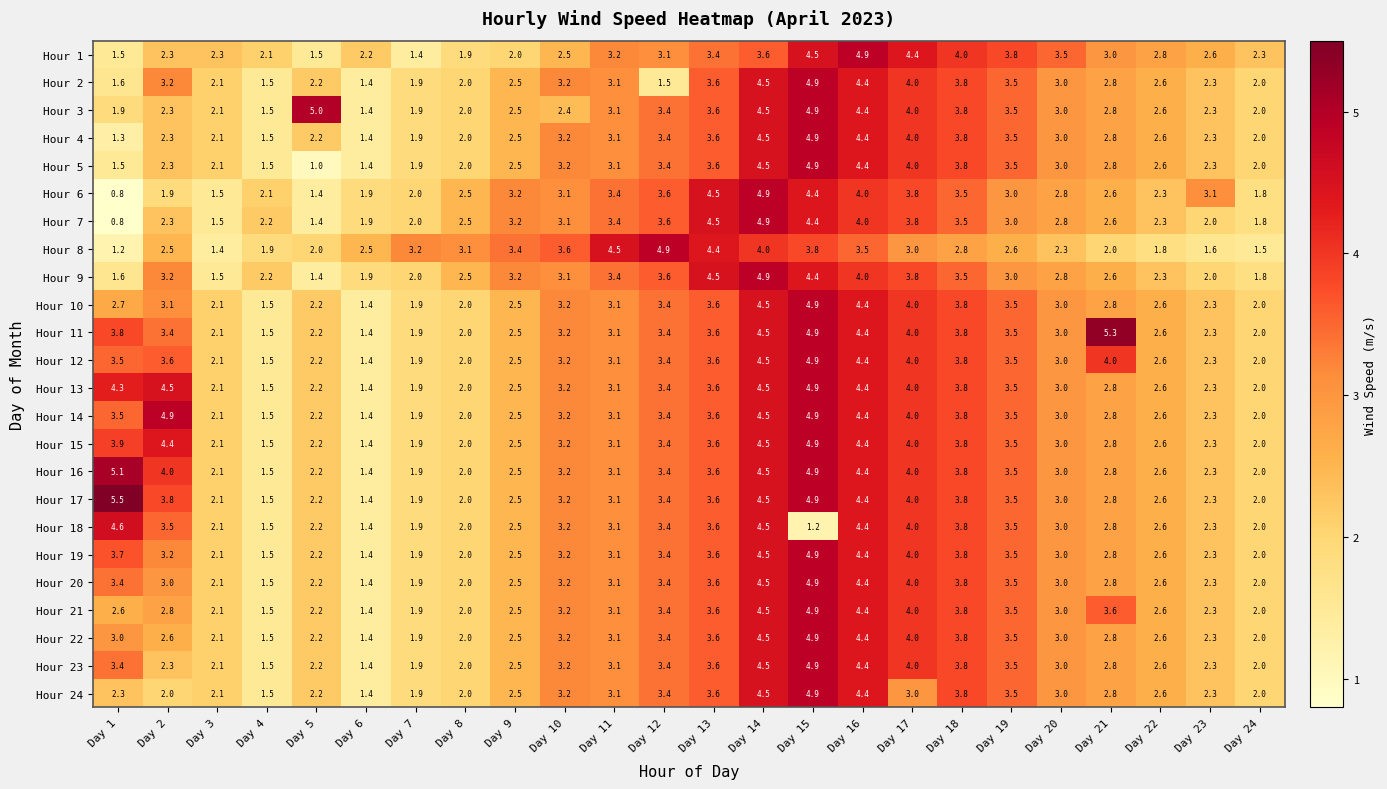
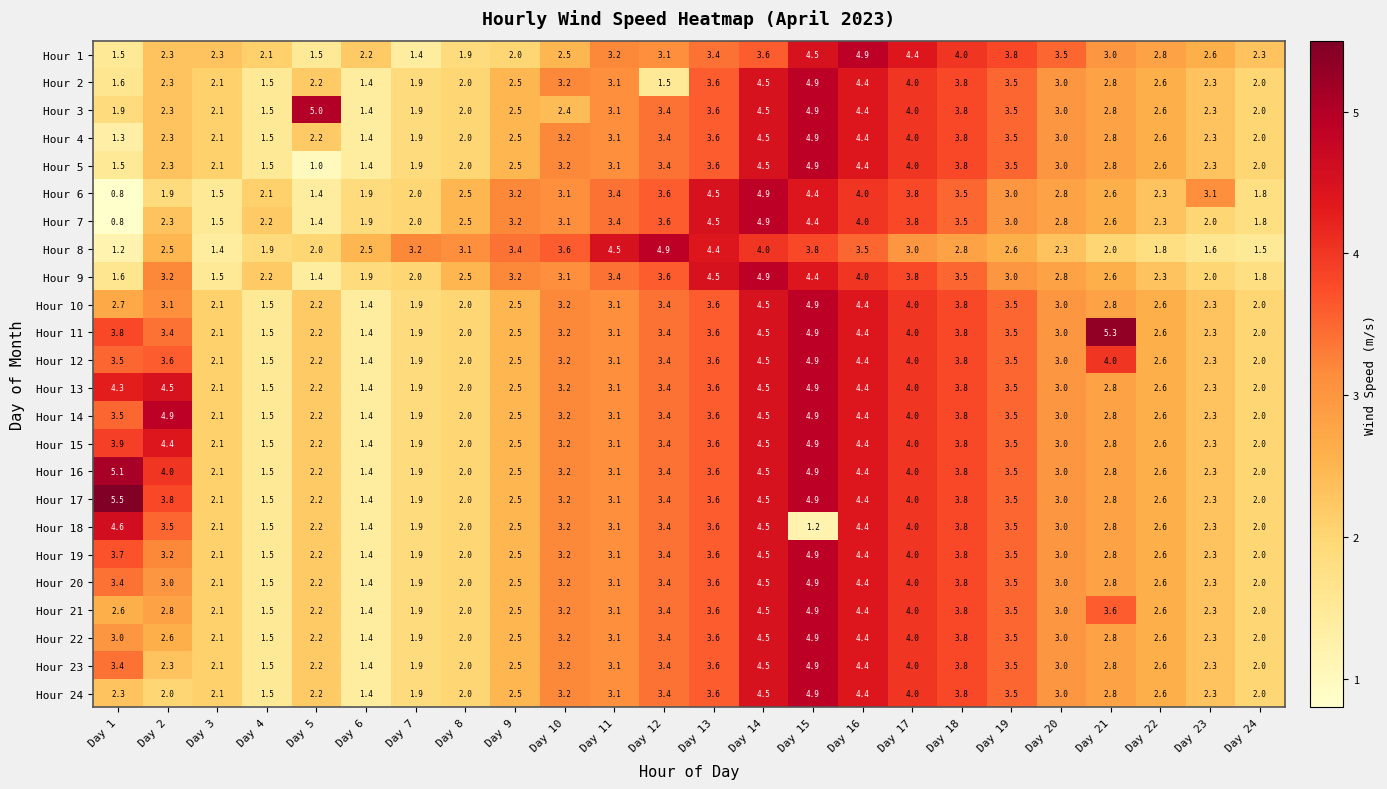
Hour 2, Day 2: 3.2 -> 2.3
Hour 24, Day 17: 3.0 -> 4.0
